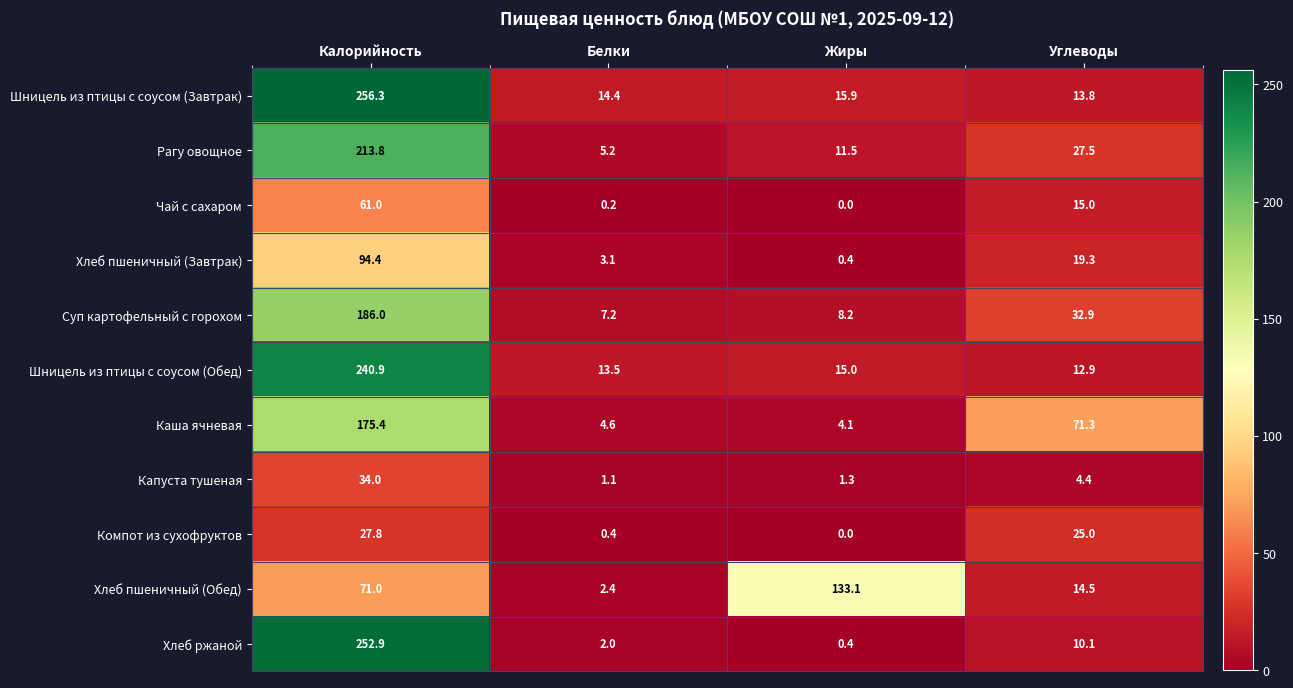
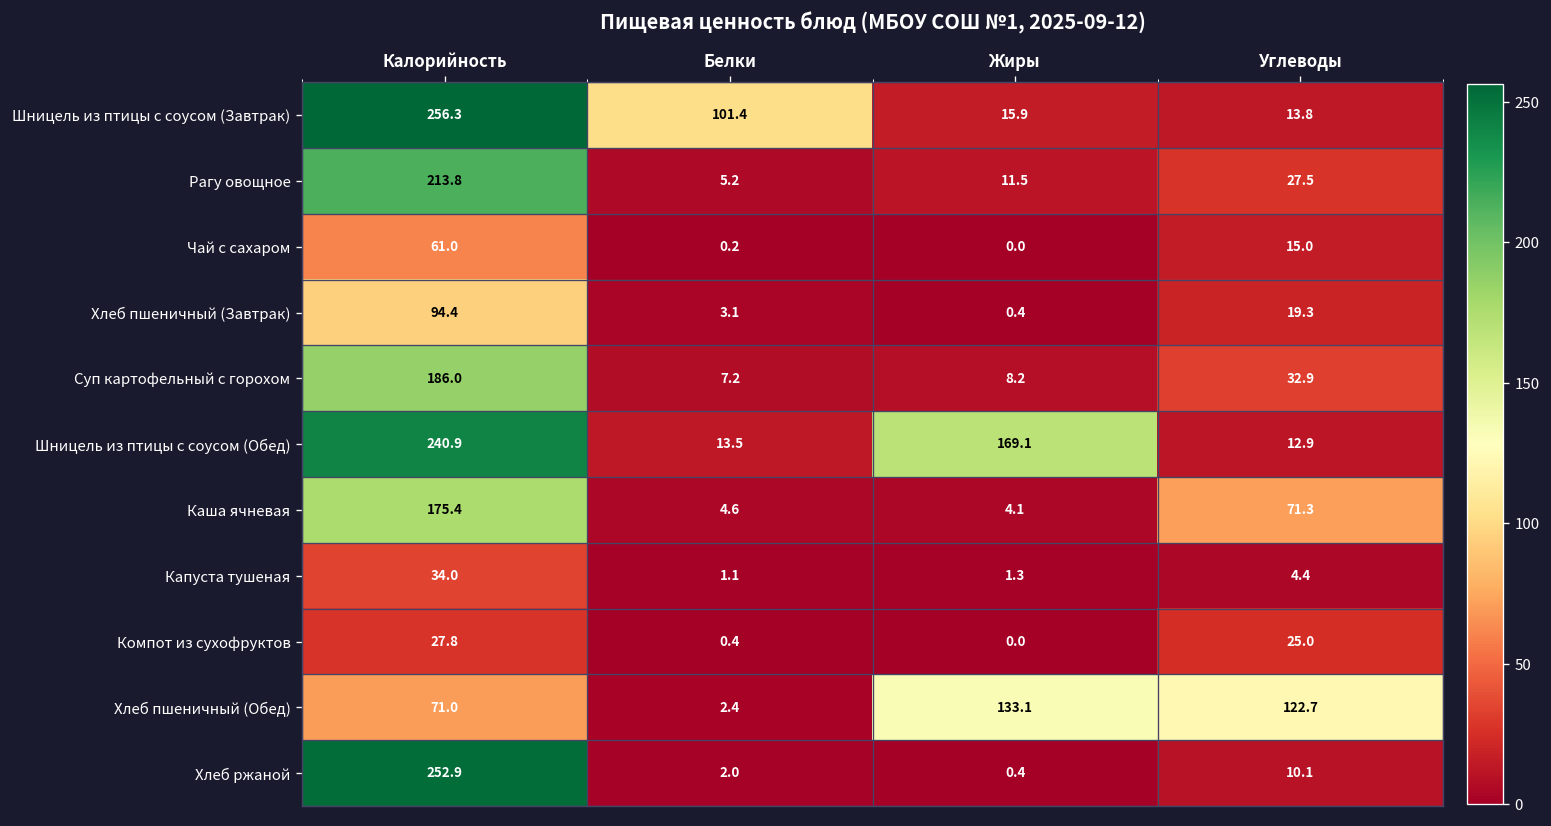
Шницель из птицы с соусом (Завтрак), Белки: 14.4 -> 101.4
Шницель из птицы с соусом (Обед), Жиры: 15.0 -> 169.1
Хлеб пшеничный (Обед), Углеводы: 14.5 -> 122.7
